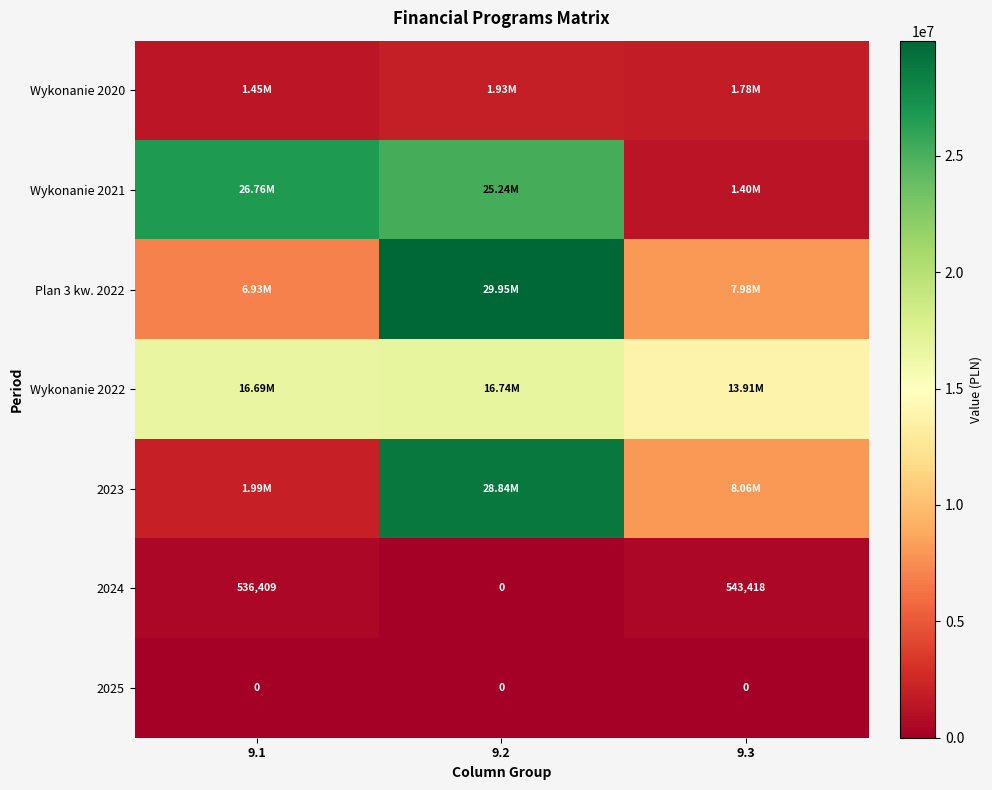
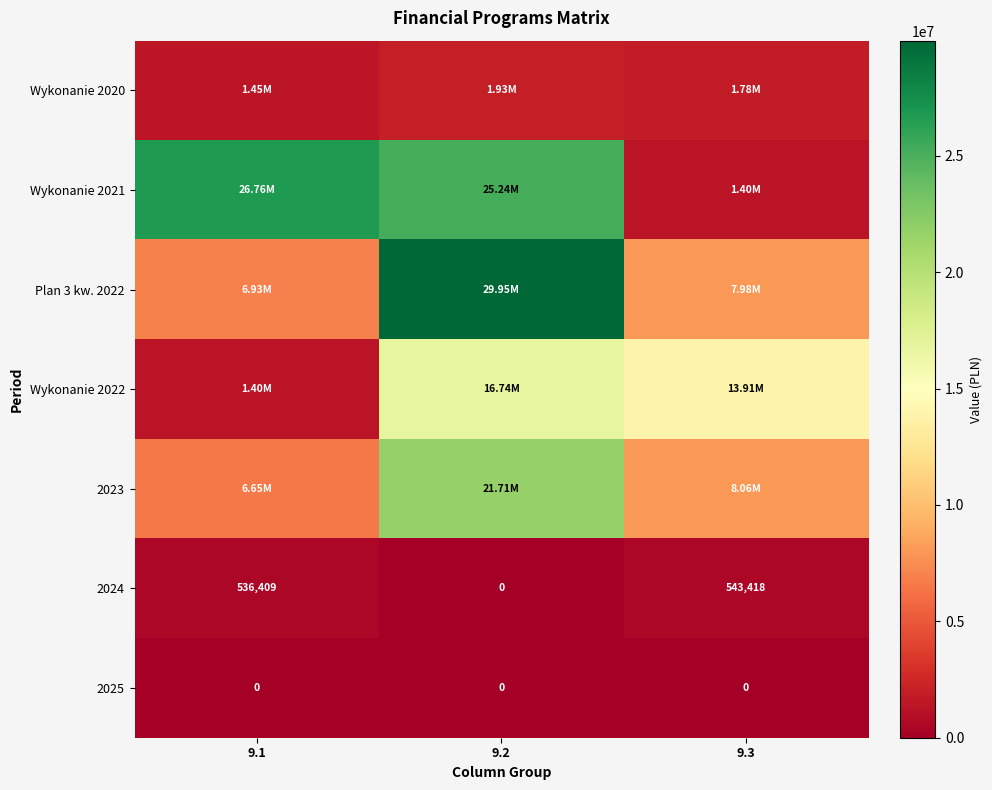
Wykonanie 2022, 9.1: 16.69M -> 1.40M
2023, 9.1: 1.99M -> 6.65M
2023, 9.2: 28.84M -> 21.71M
